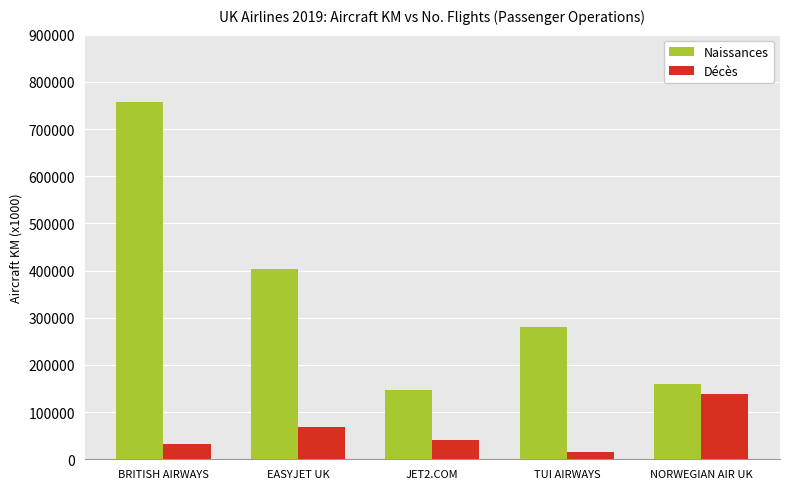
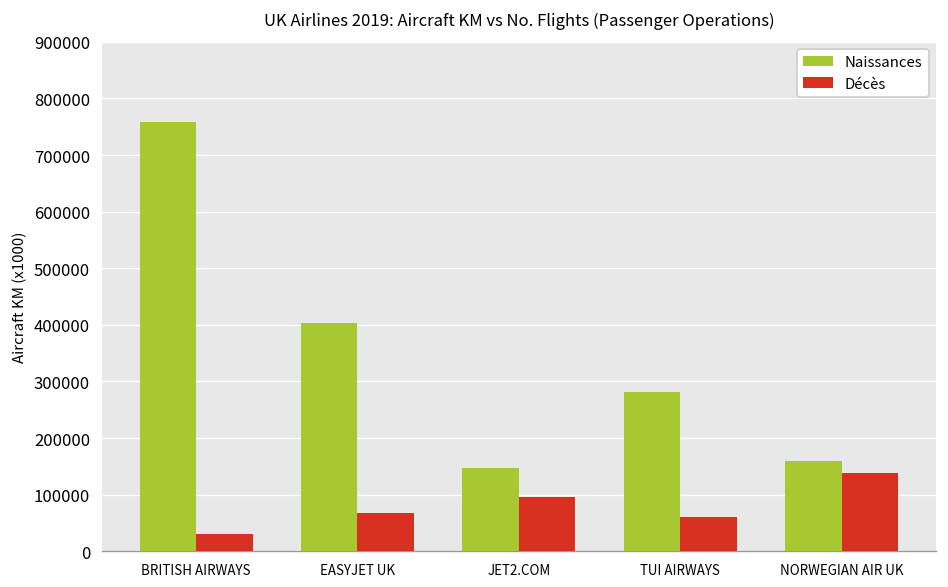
Décès, JET2.COM: 40000 -> 100000
Décès, TUI AIRWAYS: 20000 -> 60000
